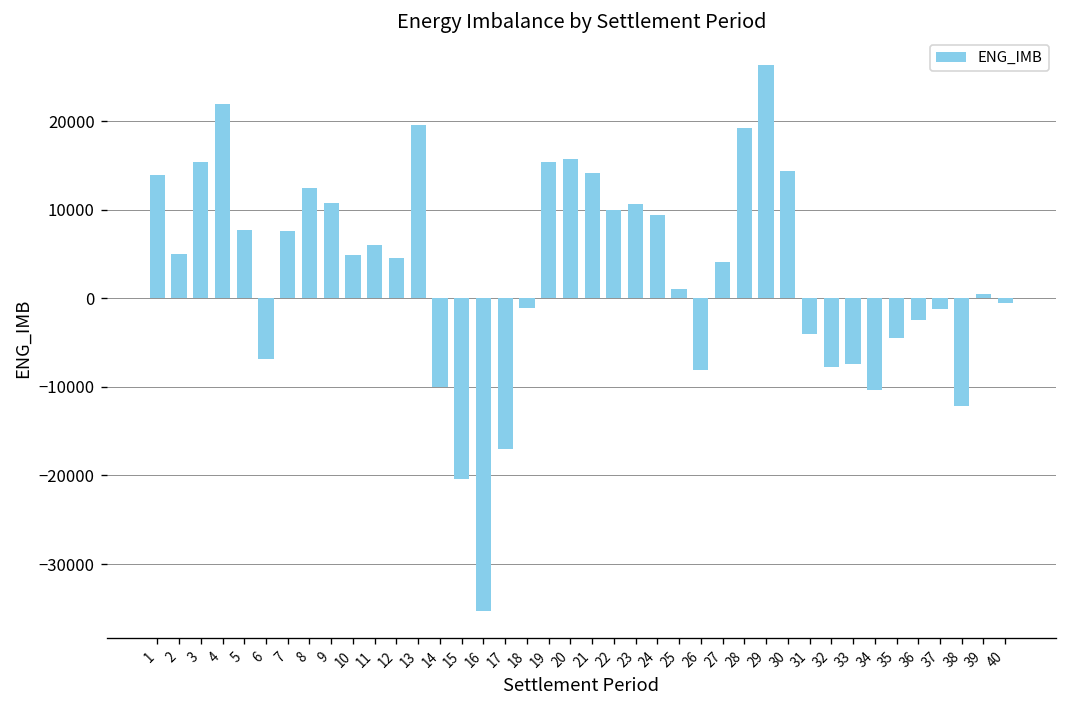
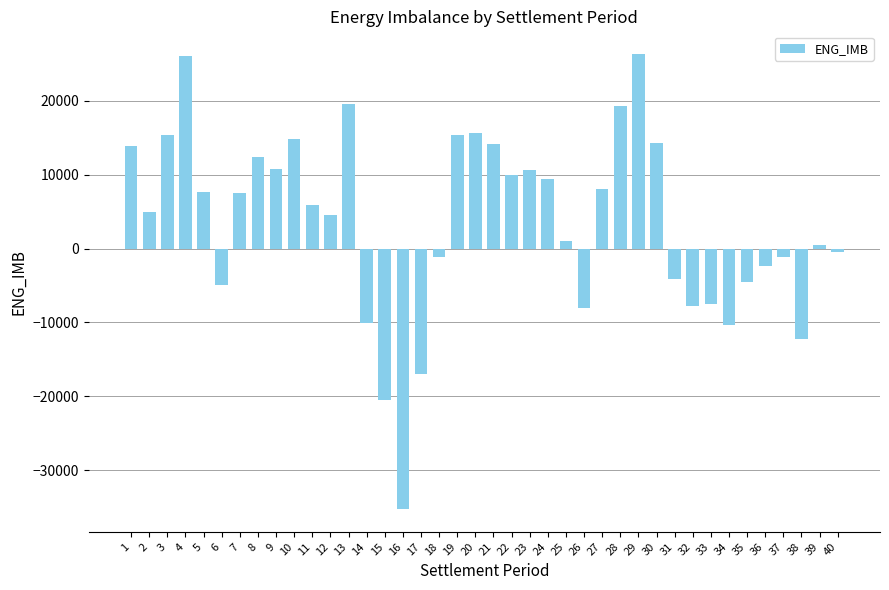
4: 22000 -> 26000
6: -7000 -> -5000
10: 5000 -> 15000
27: 4000 -> 8000
